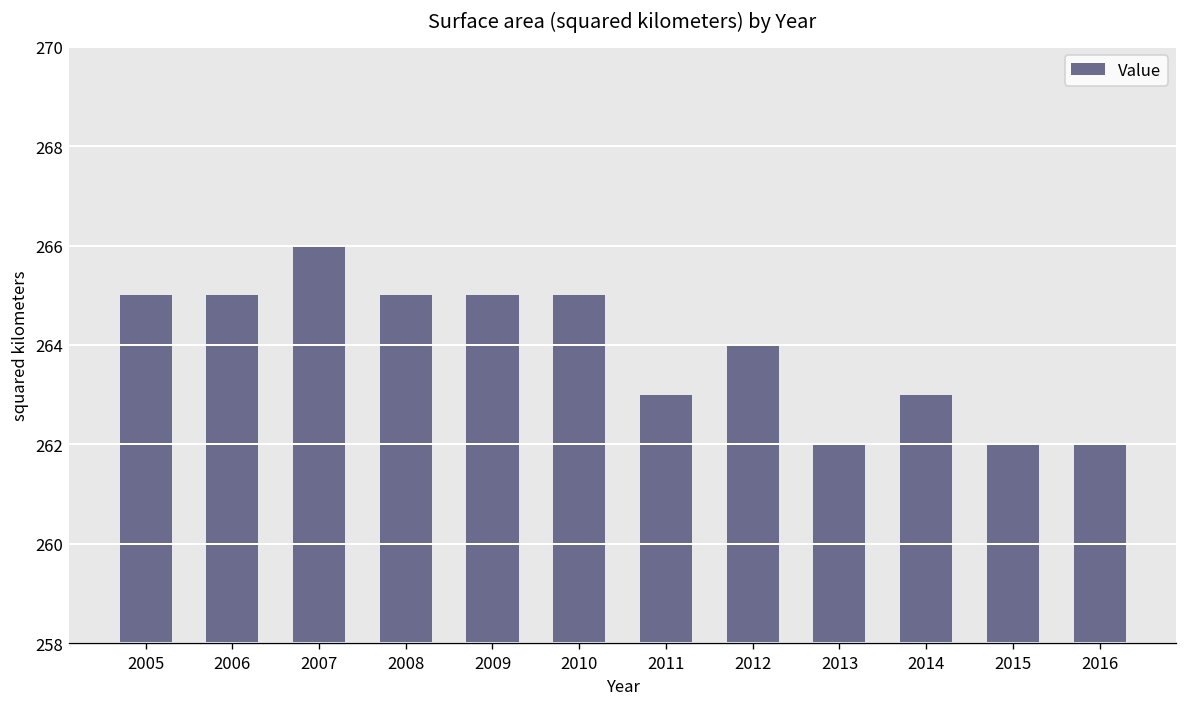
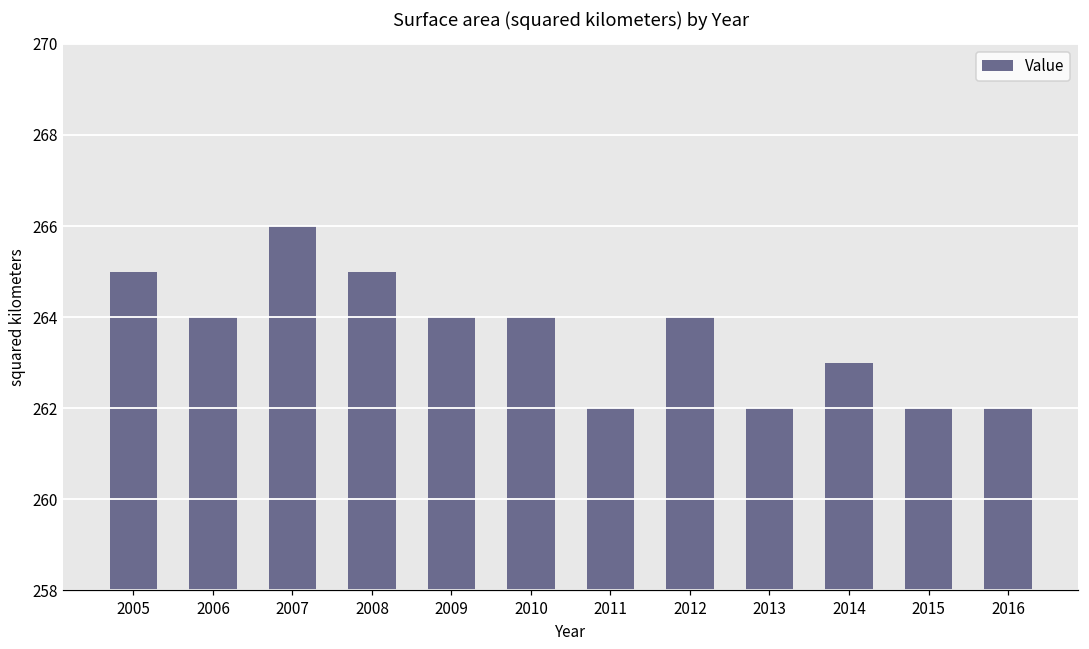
2006: 265 -> 264
2009: 265 -> 264
2010: 265 -> 264
2011: 263 -> 262
